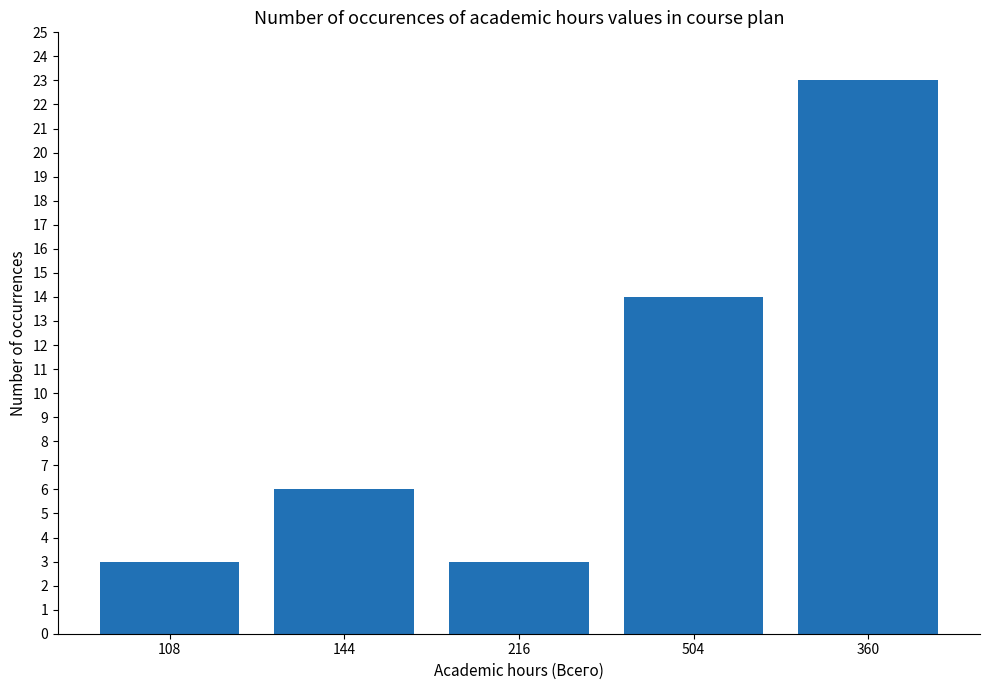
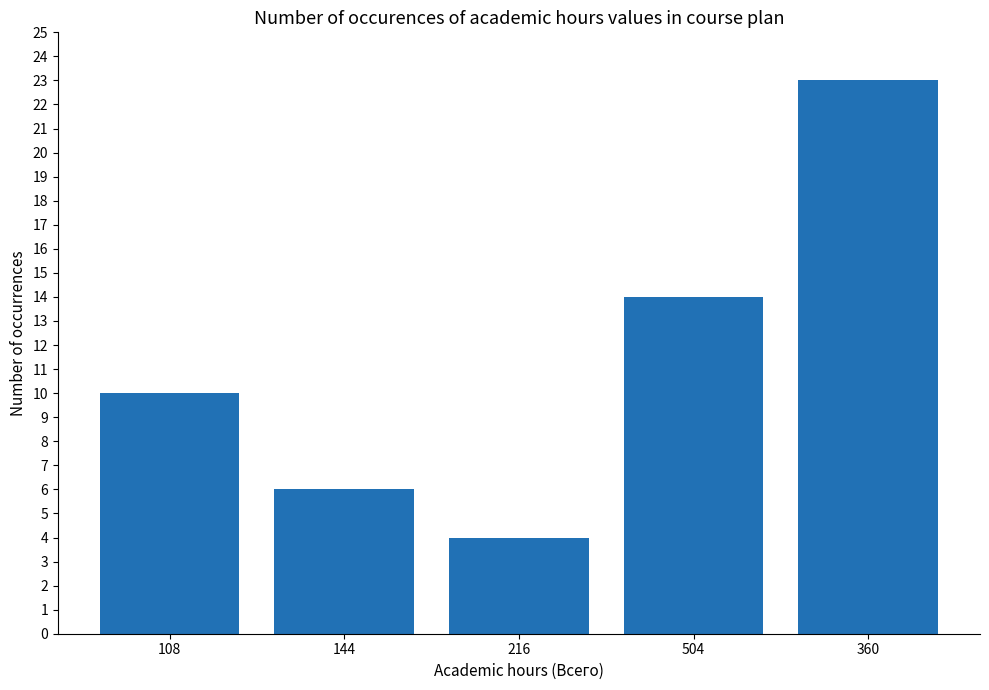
108: 3 -> 10
216: 3 -> 4
